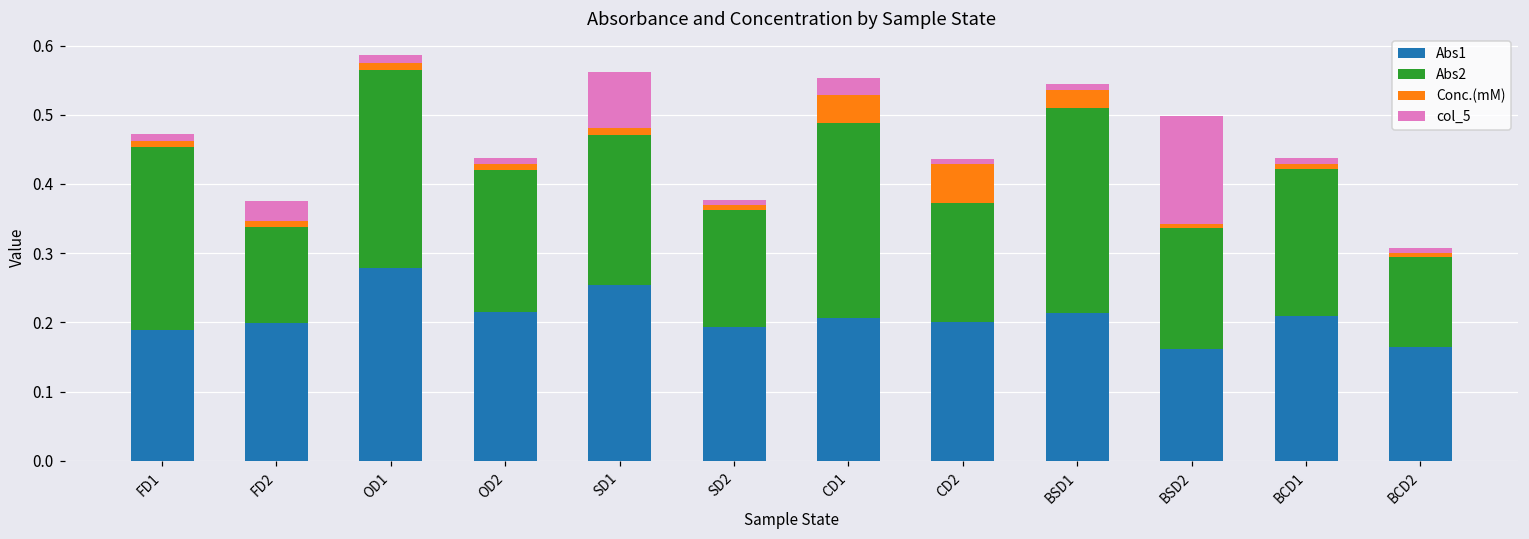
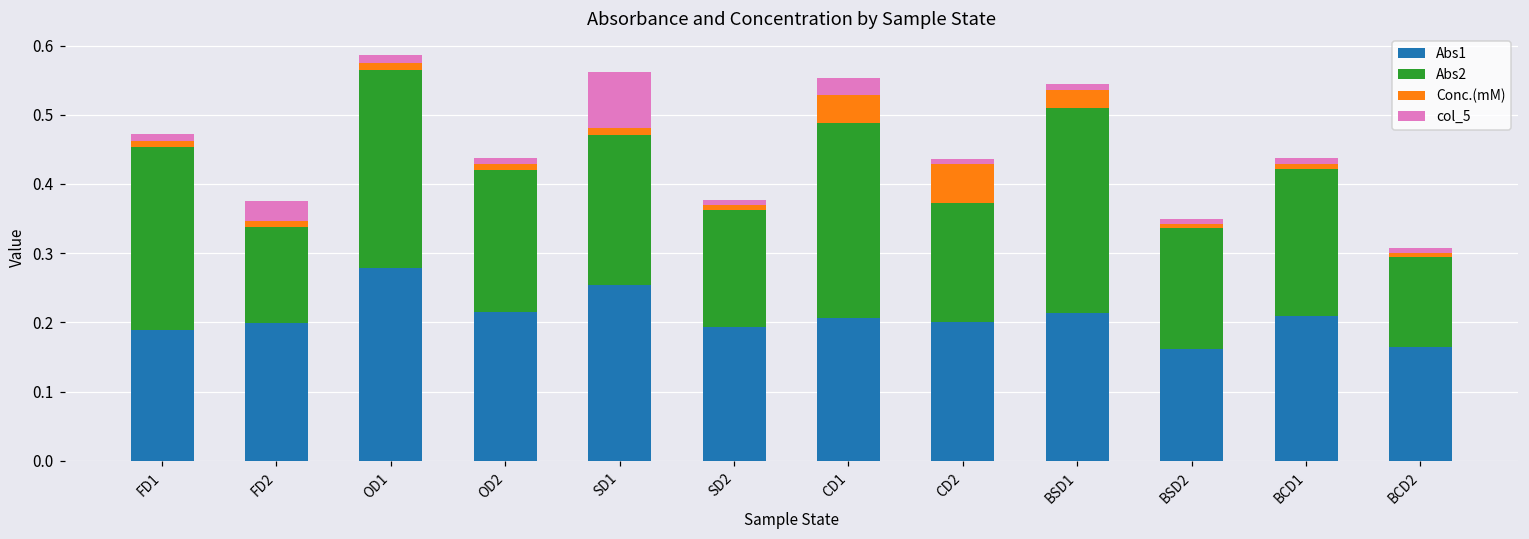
col_5, BSD2: 0.16 -> 0.01
